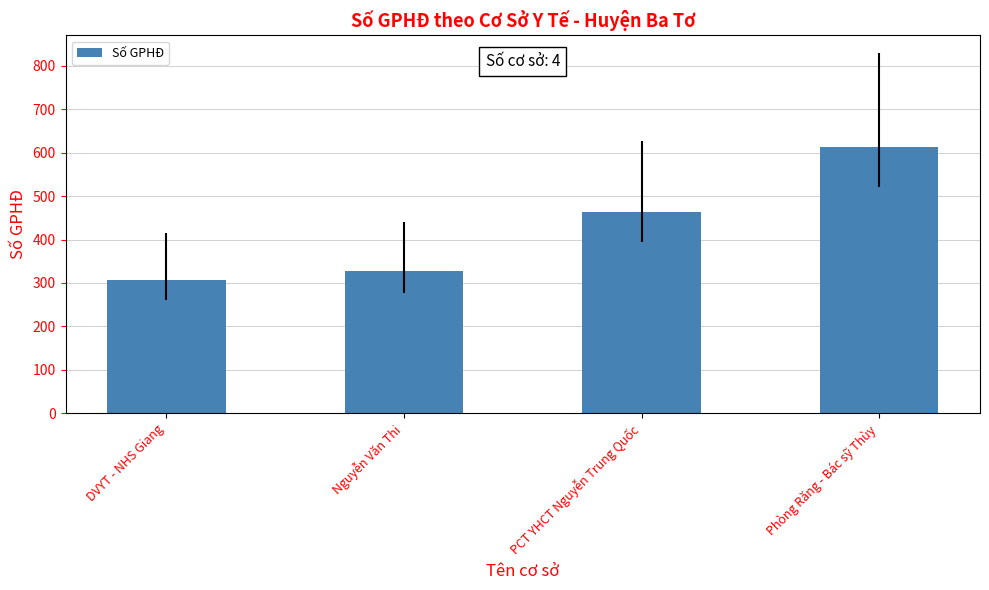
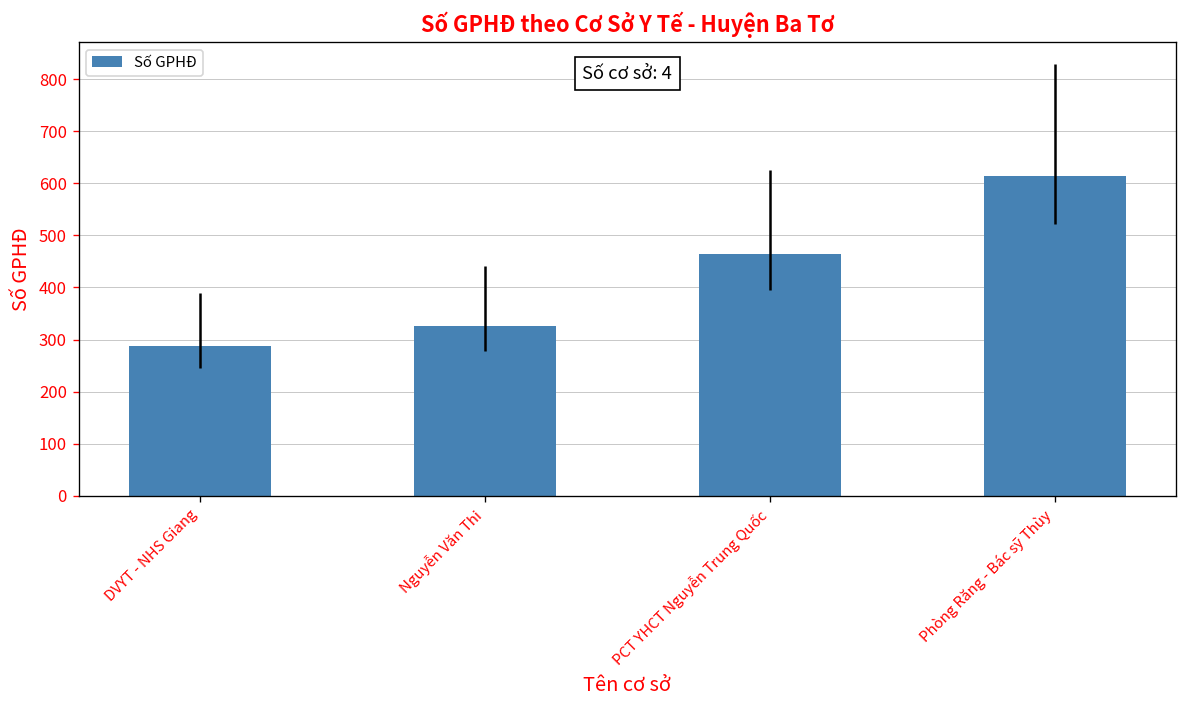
DVYT - NHS Giang: 310 -> 290
